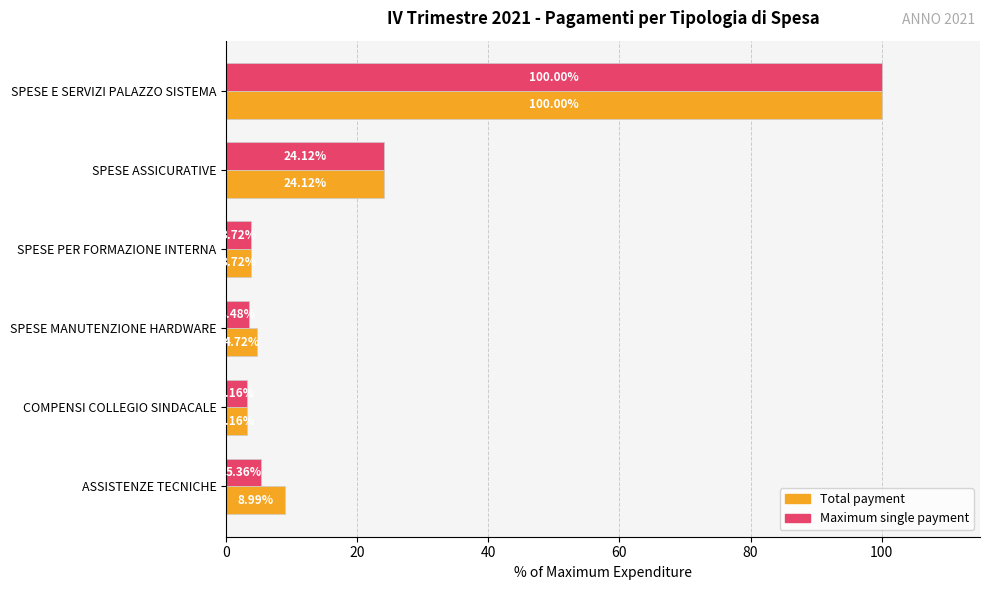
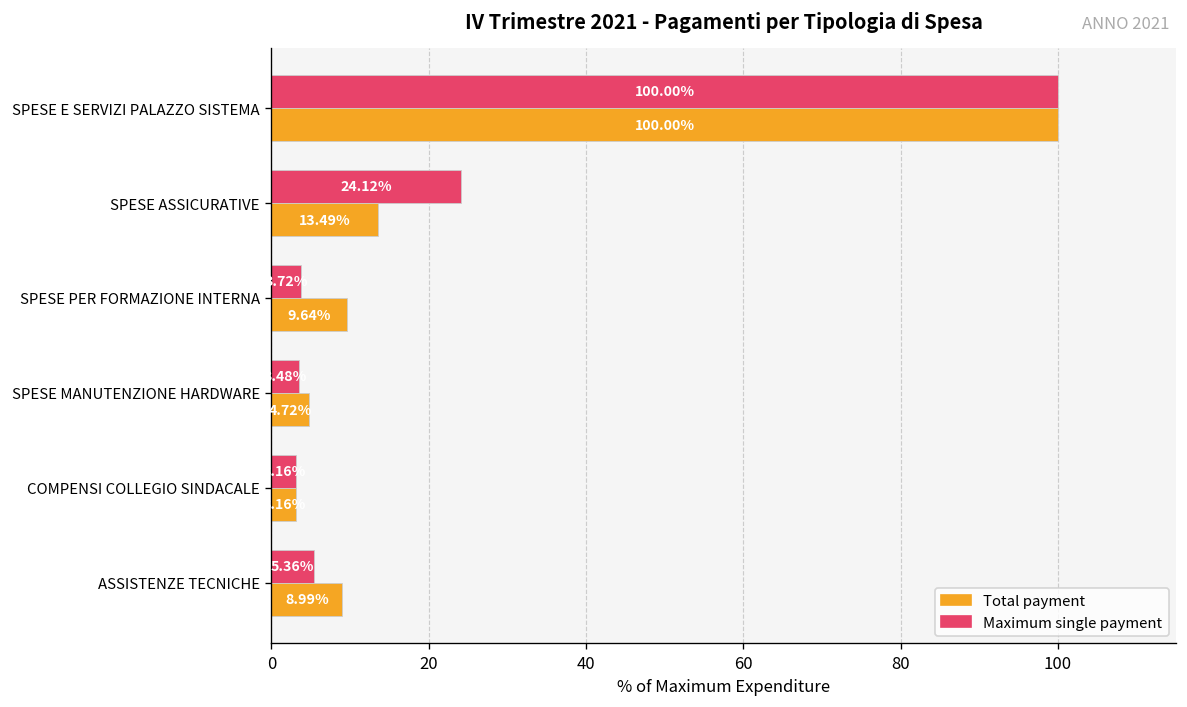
Total payment, SPESE ASSICURATIVE: 24.12% -> 13.49%
Total payment, SPESE PER FORMAZIONE INTERNA: 3.72% -> 9.64%
